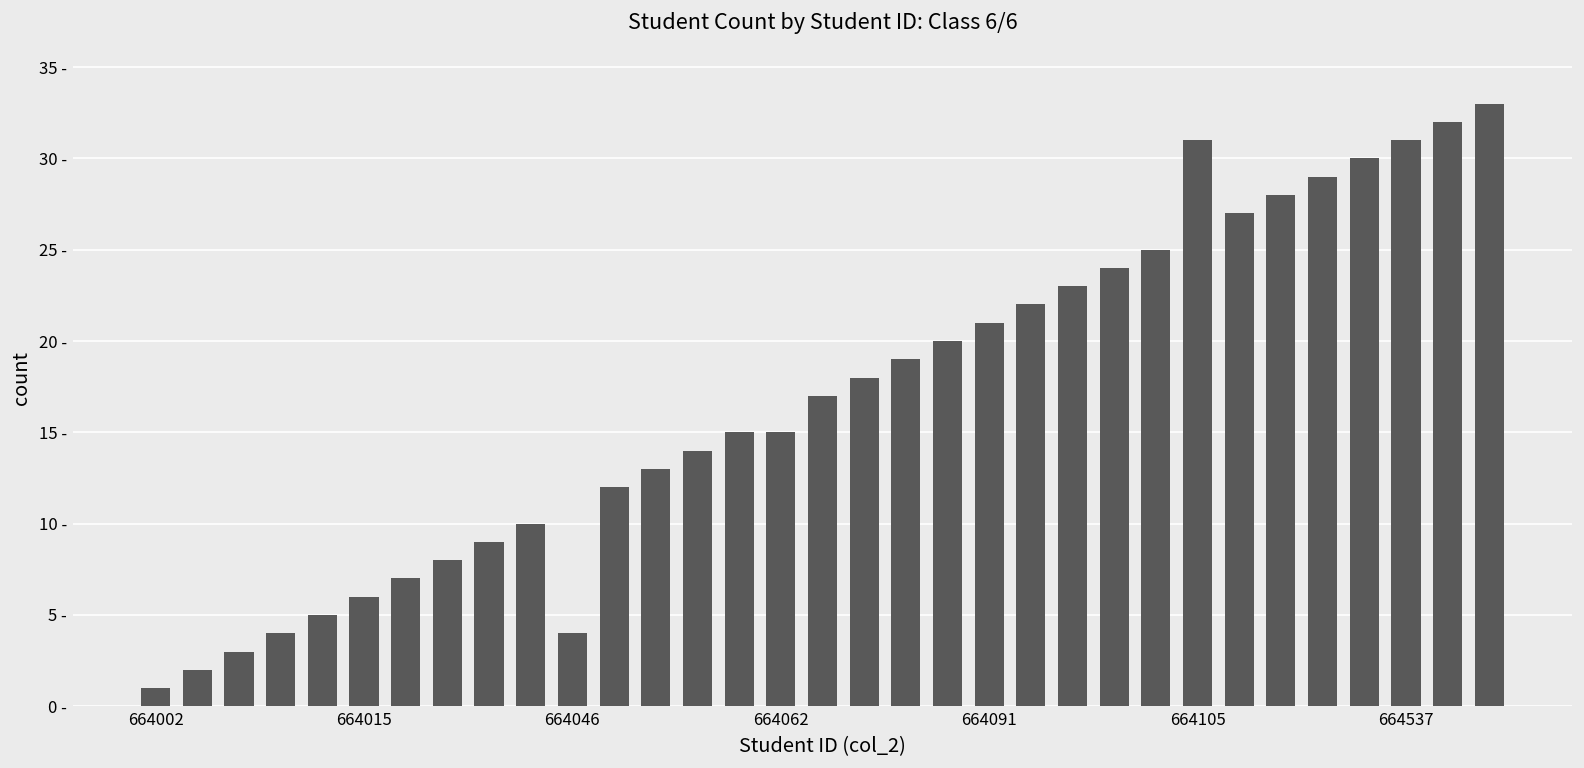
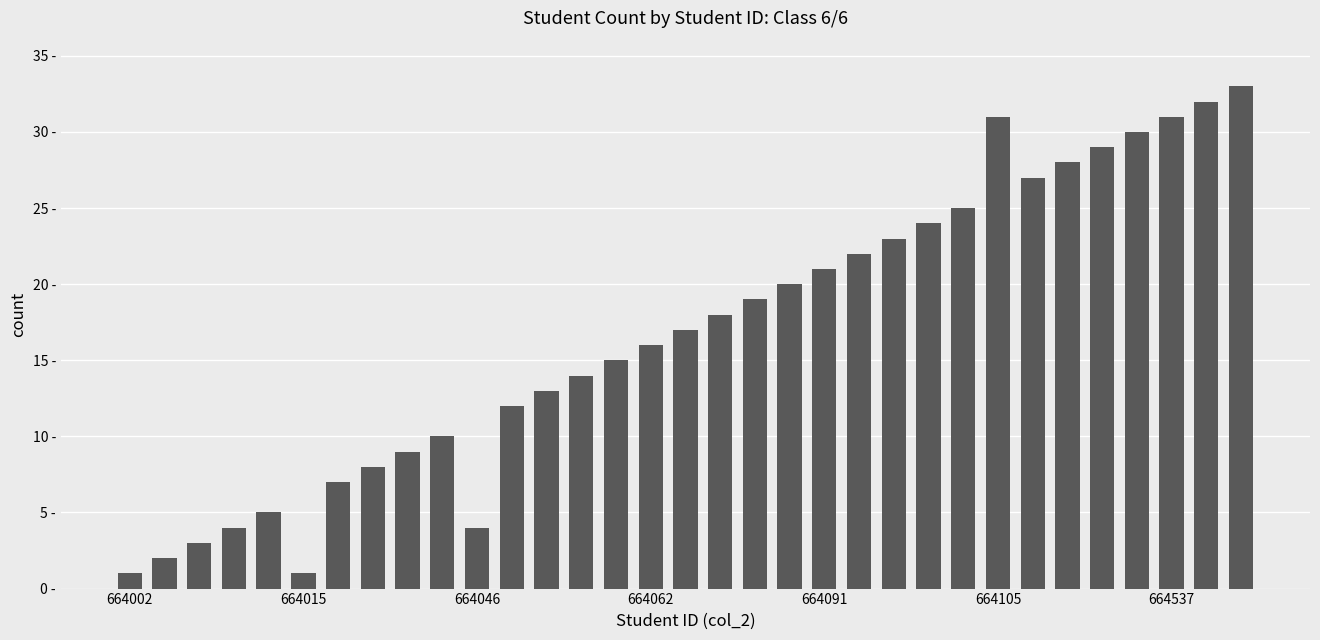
664015: 6 - -> 1 -
664062: 15 - -> 16 -
